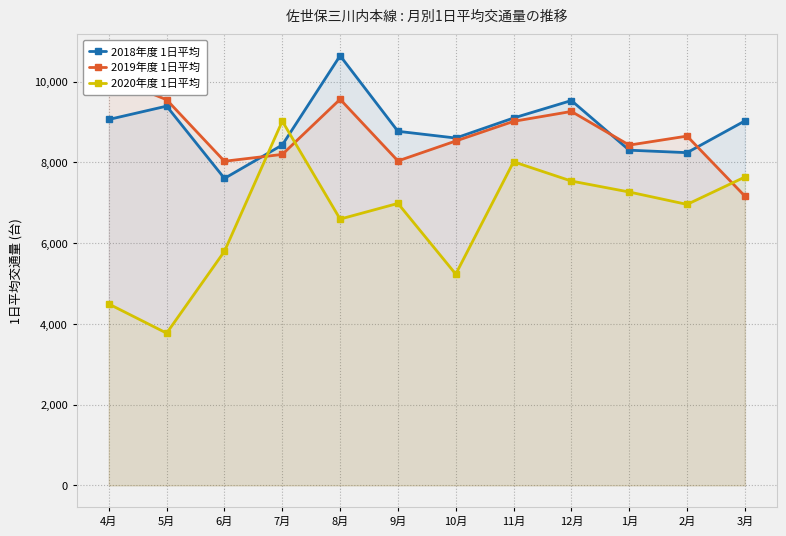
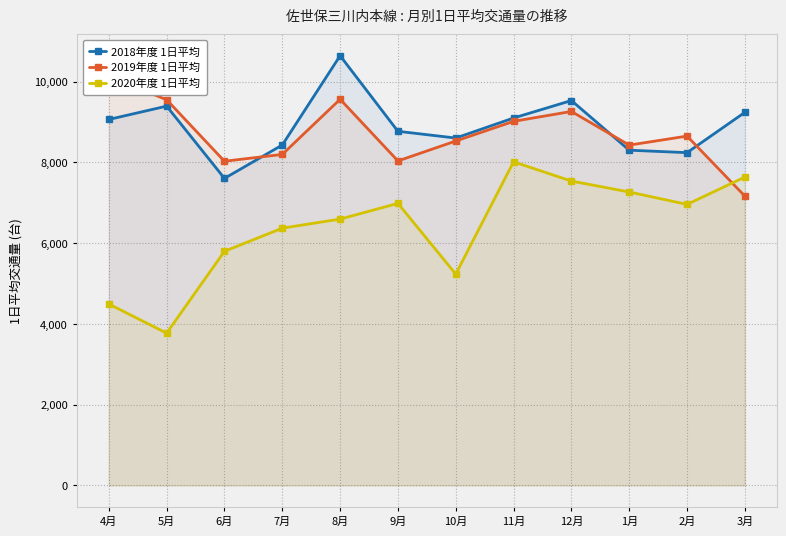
2020年度 1日平均, 7月: 9,000 -> 6,400
2018年度 1日平均, 3月: 9,000 -> 9,200
